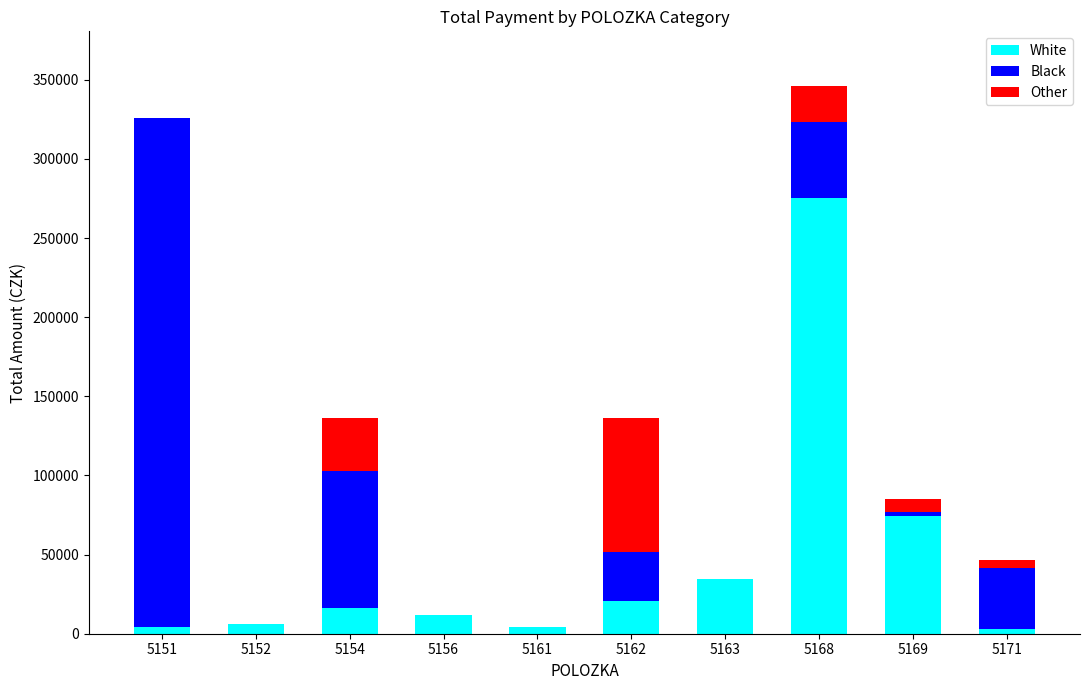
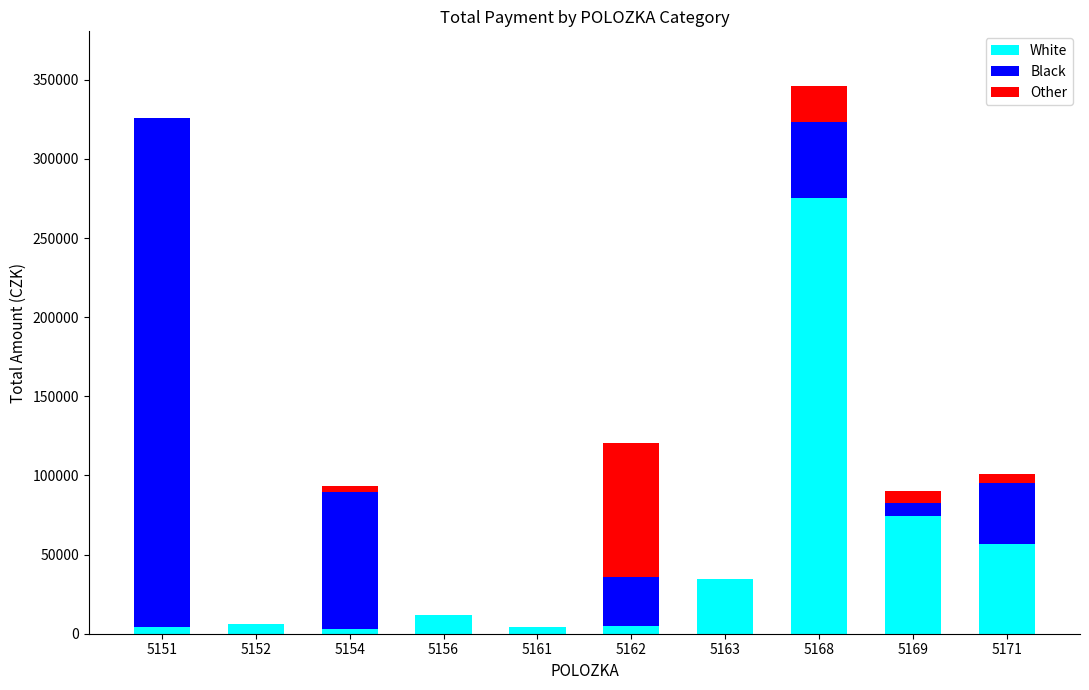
White, 5154: 16000 -> 3000
Other, 5154: 33000 -> 4000
White, 5162: 21000 -> 5000
Black, 5169: 3000 -> 8000
White, 5171: 3000 -> 57000
